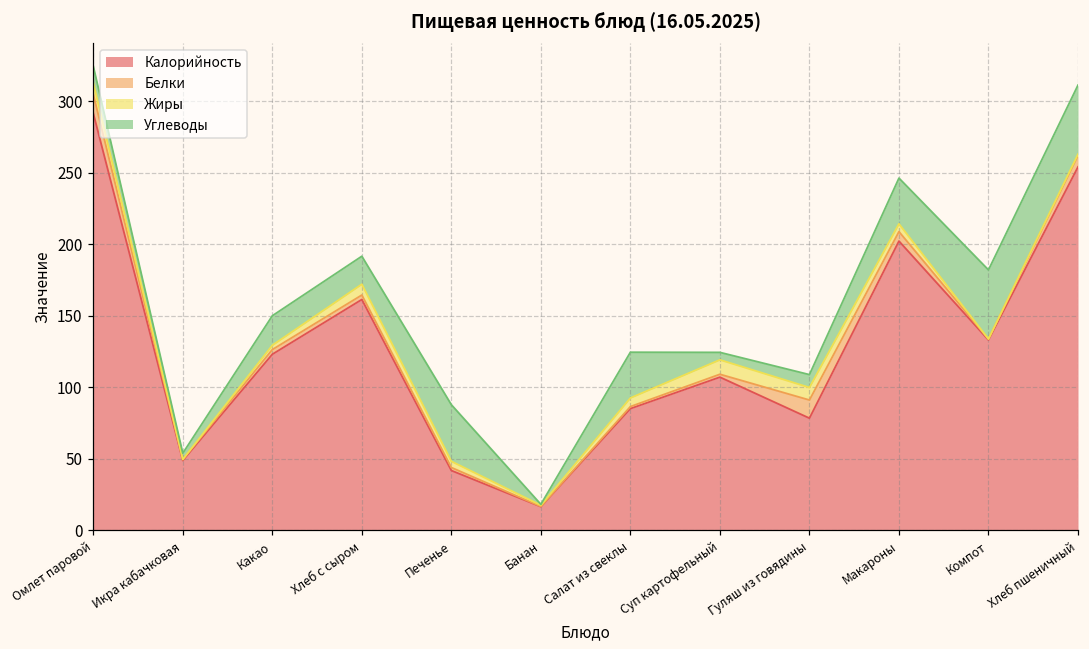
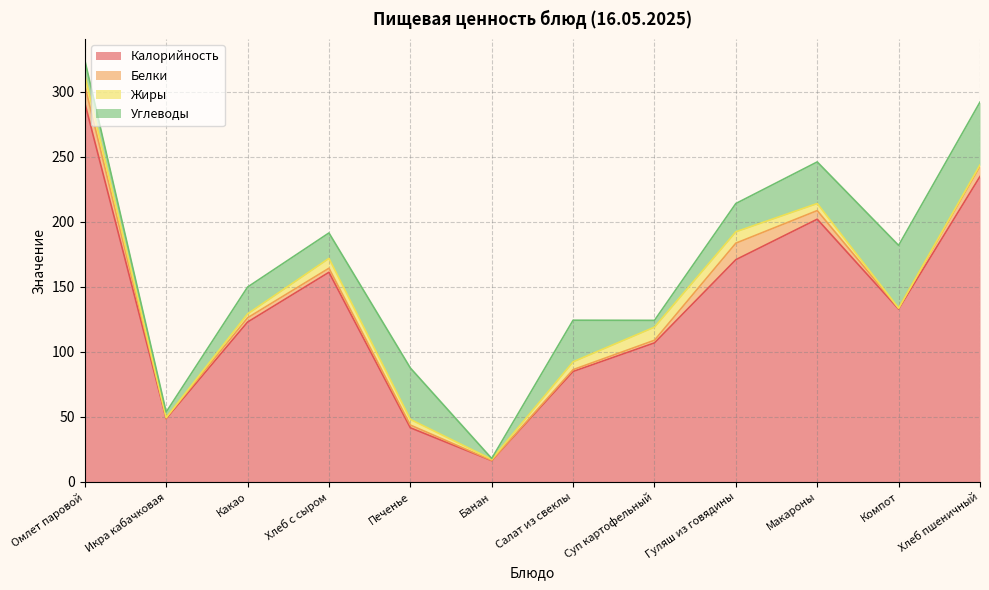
Калорийность, Гуляш из говядины: 78 -> 171
Углеводы, Гуляш из говядины: 9 -> 22
Калорийность, Хлеб пшеничный: 254 -> 235
